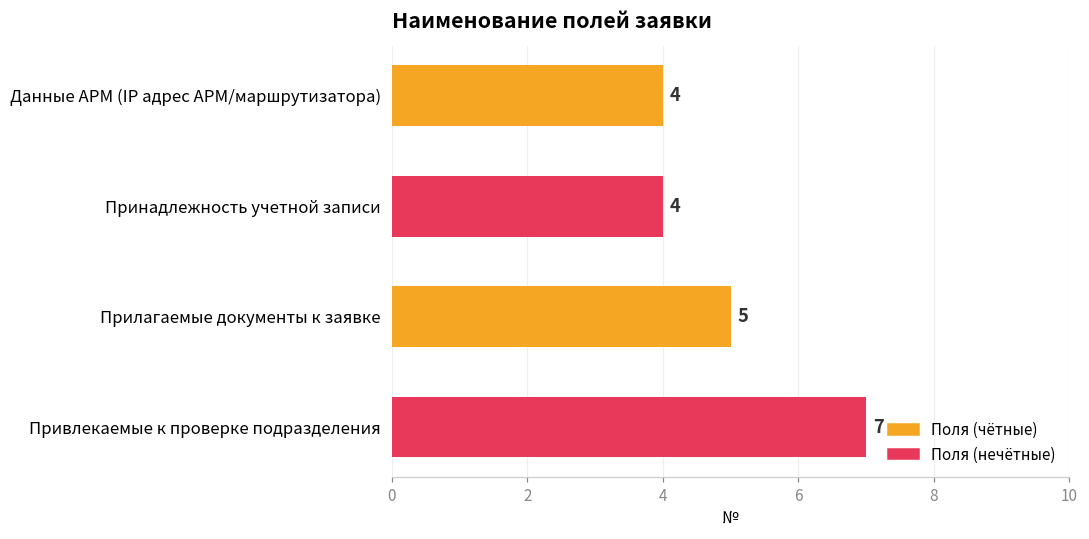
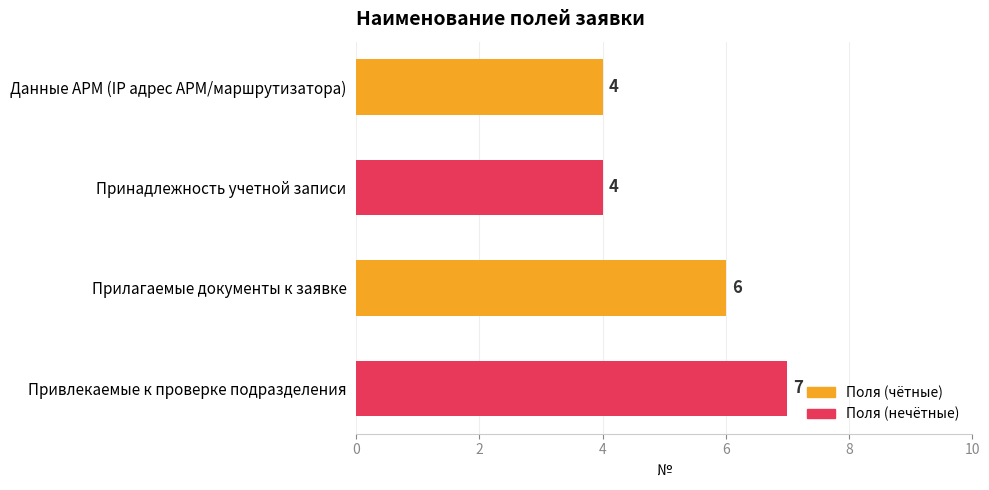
Прилагаемые документы к заявке: 5 -> 6
